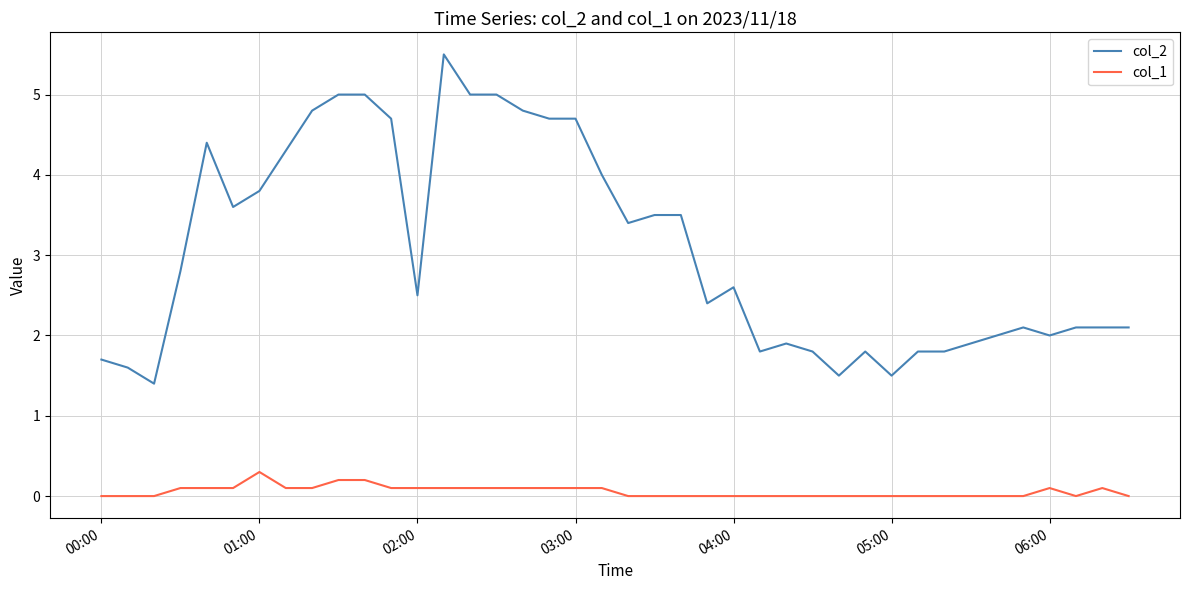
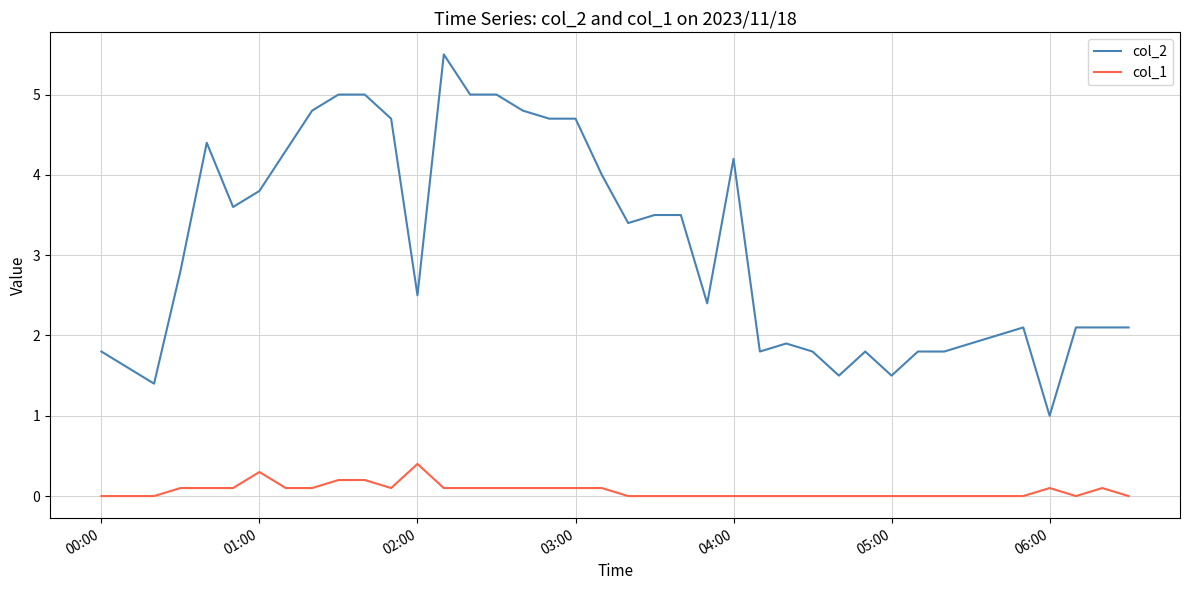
col_2, 00:00: 1.7 -> 1.8
col_1, 02:00: 0.1 -> 0.4
col_2, 04:00: 2.6 -> 4.2
col_2, 06:00: 2 -> 1
